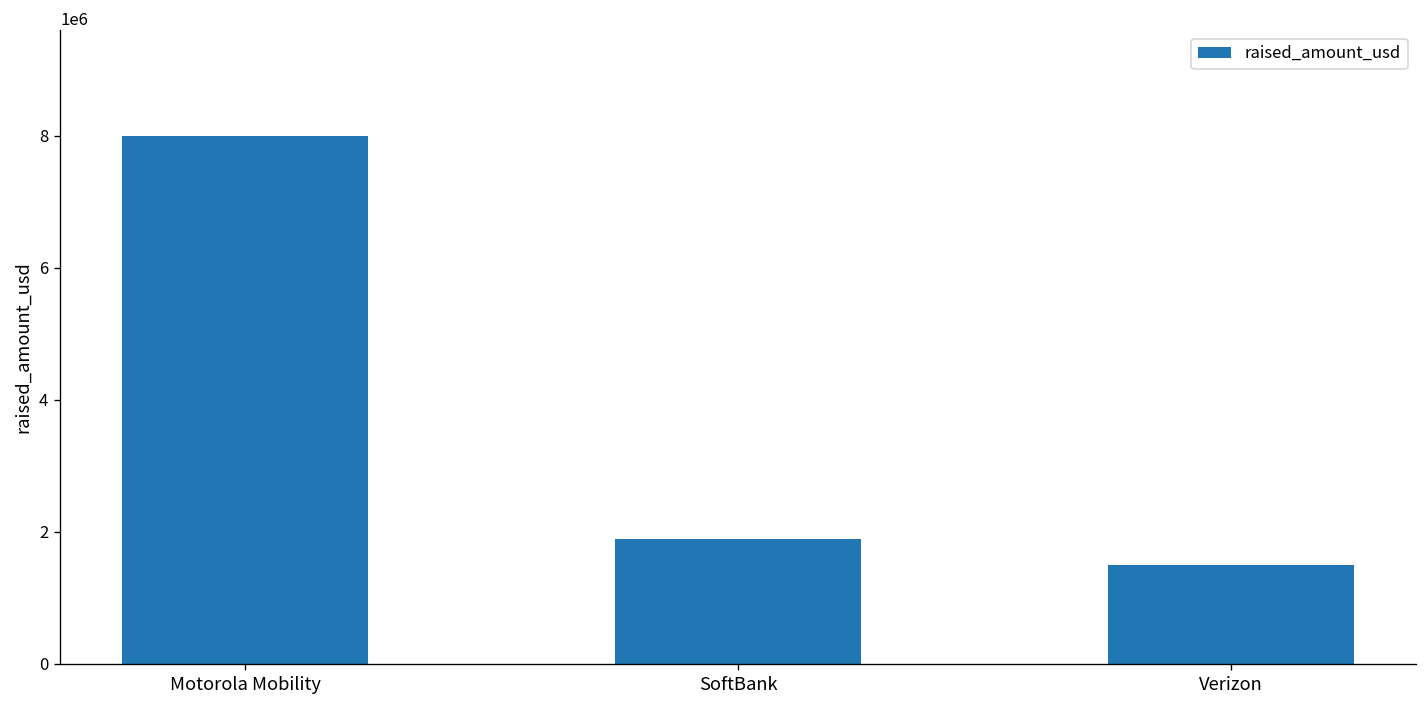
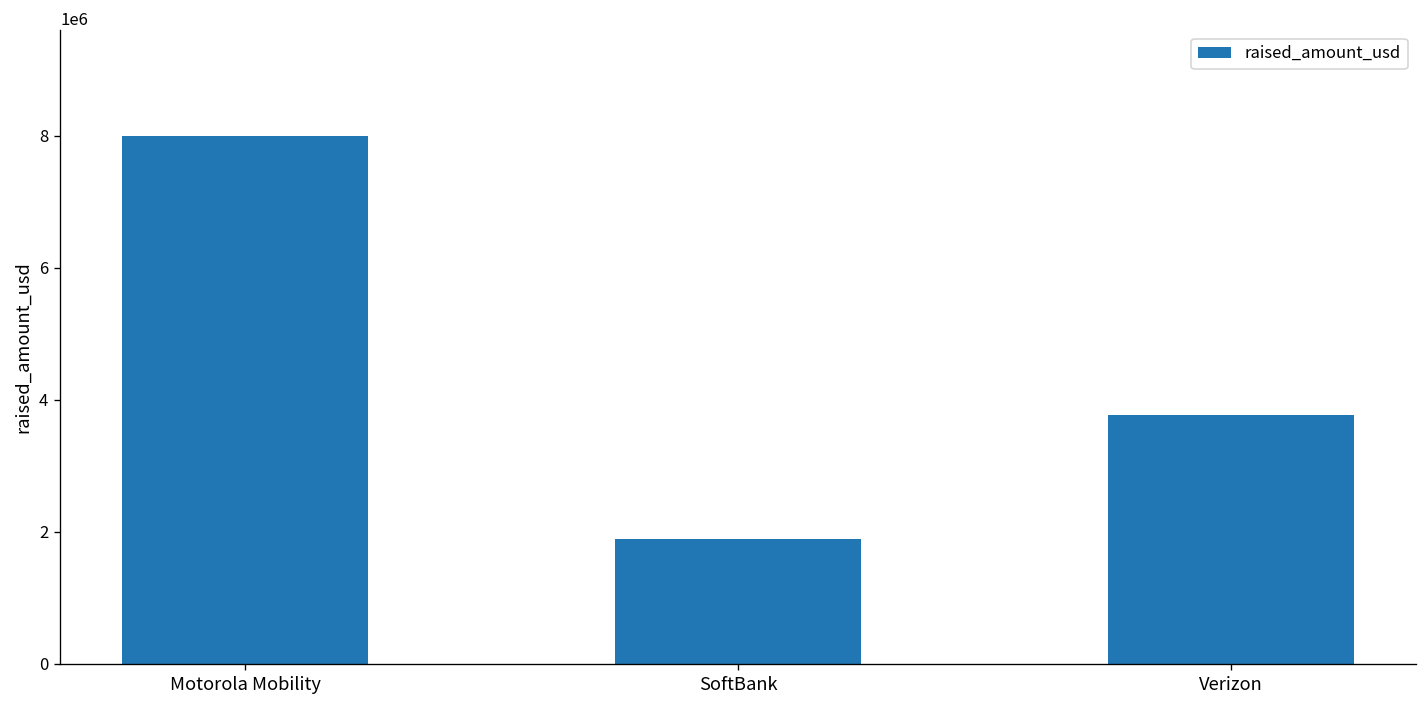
Verizon: 1500000 -> 3800000
